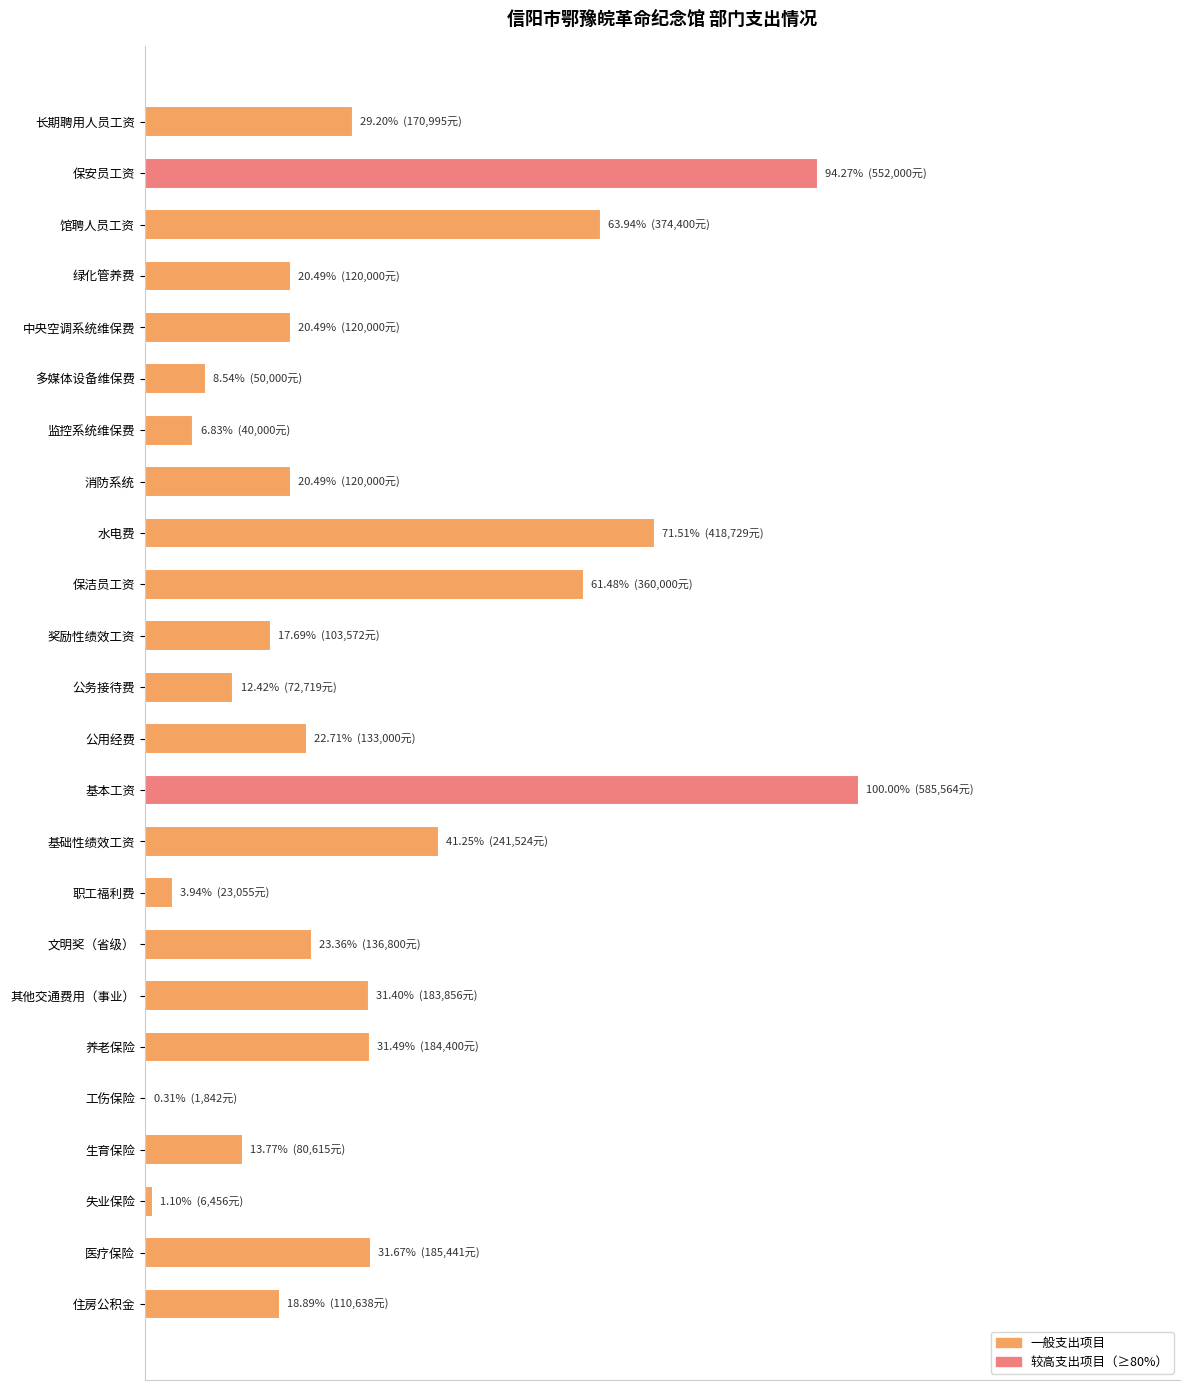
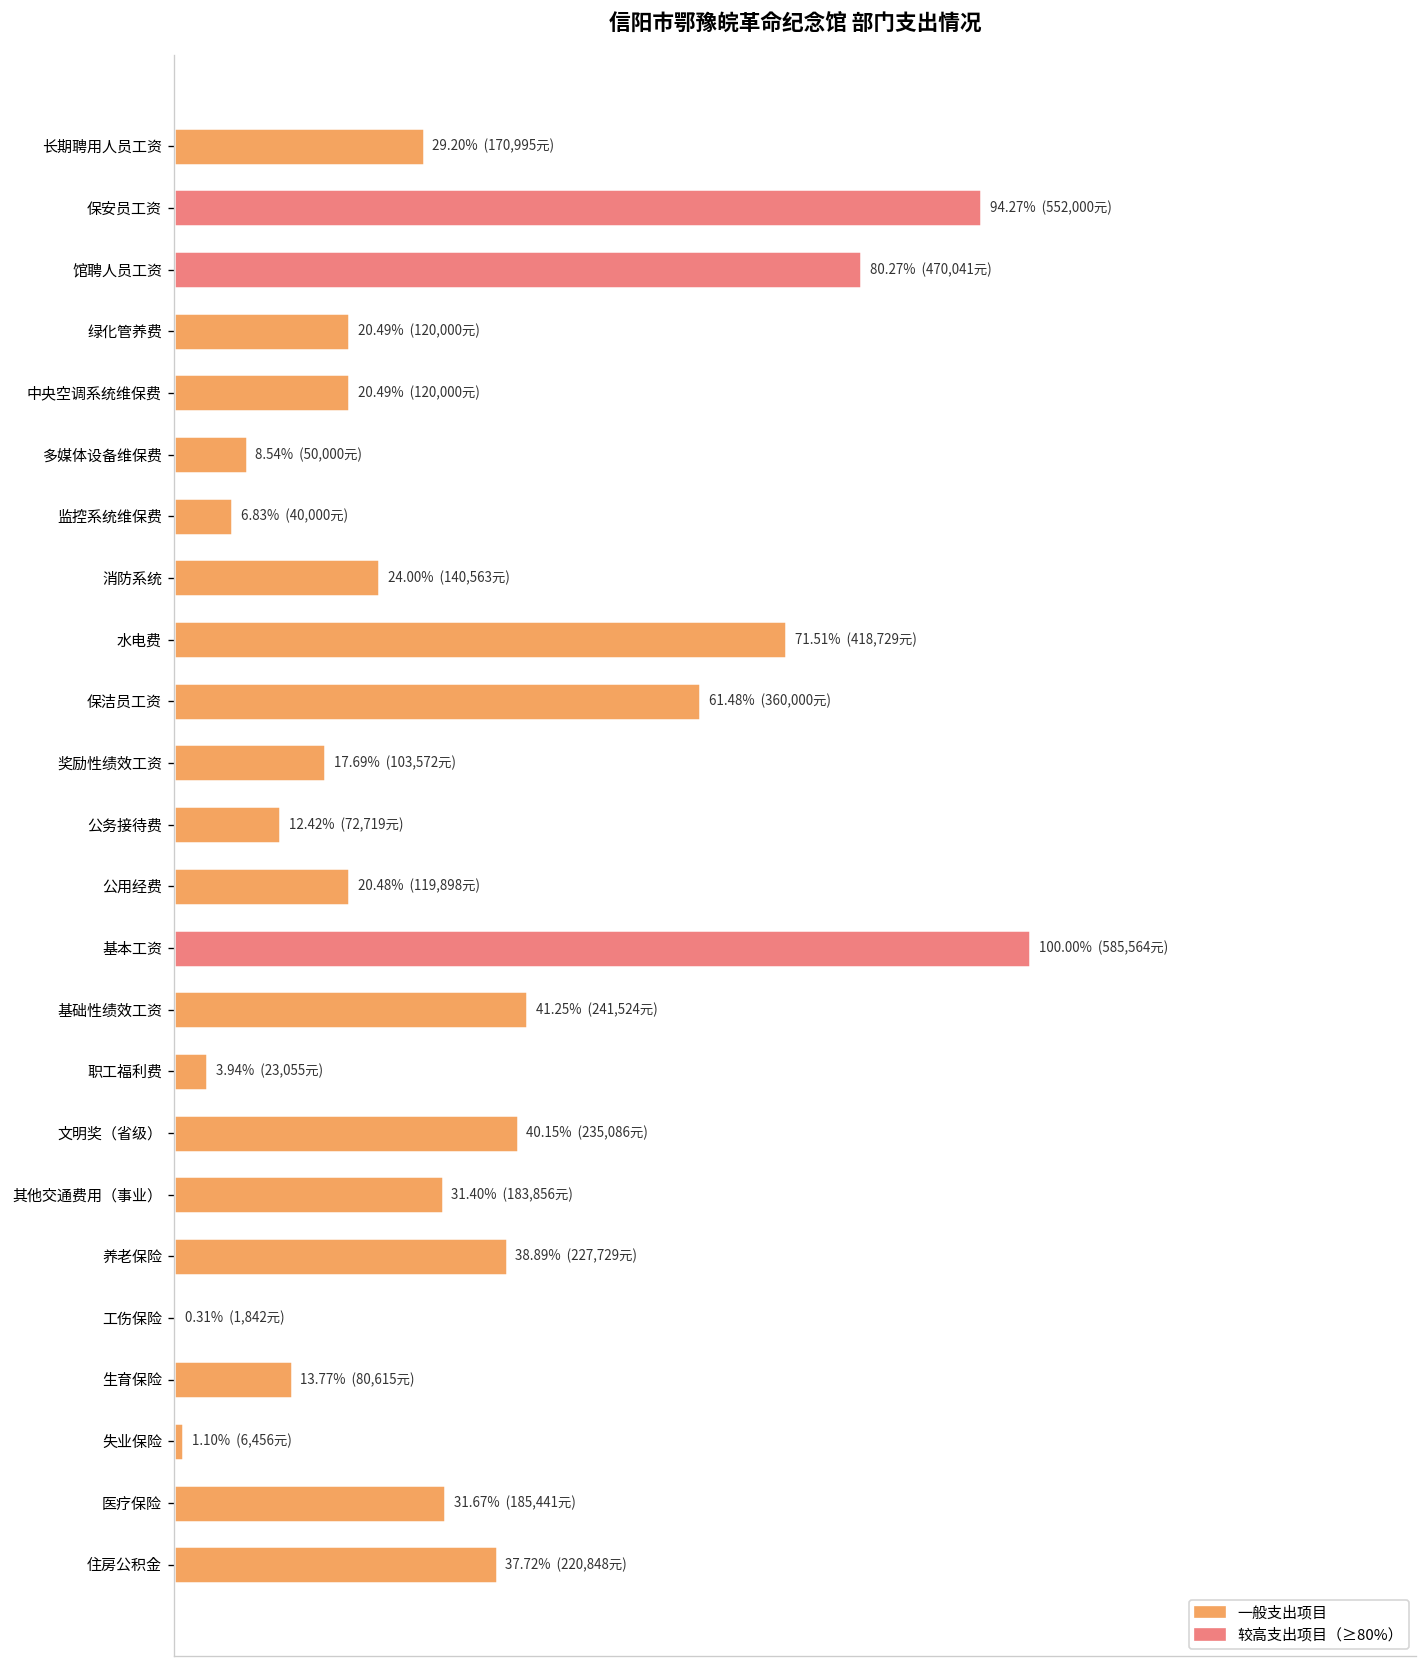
馆聘人员工资: 63.94% (374,400元) -> 80.27% (470,041元)
消防系统: 20.49% (120,000元) -> 24.00% (140,563元)
公用经费: 22.71% (133,000元) -> 20.48% (119,898元)
文明奖（省级）: 23.36% (136,800元) -> 40.15% (235,086元)
养老保险: 31.49% (184,400元) -> 38.89% (227,729元)
住房公积金: 18.89% (110,638元) -> 37.72% (220,848元)
